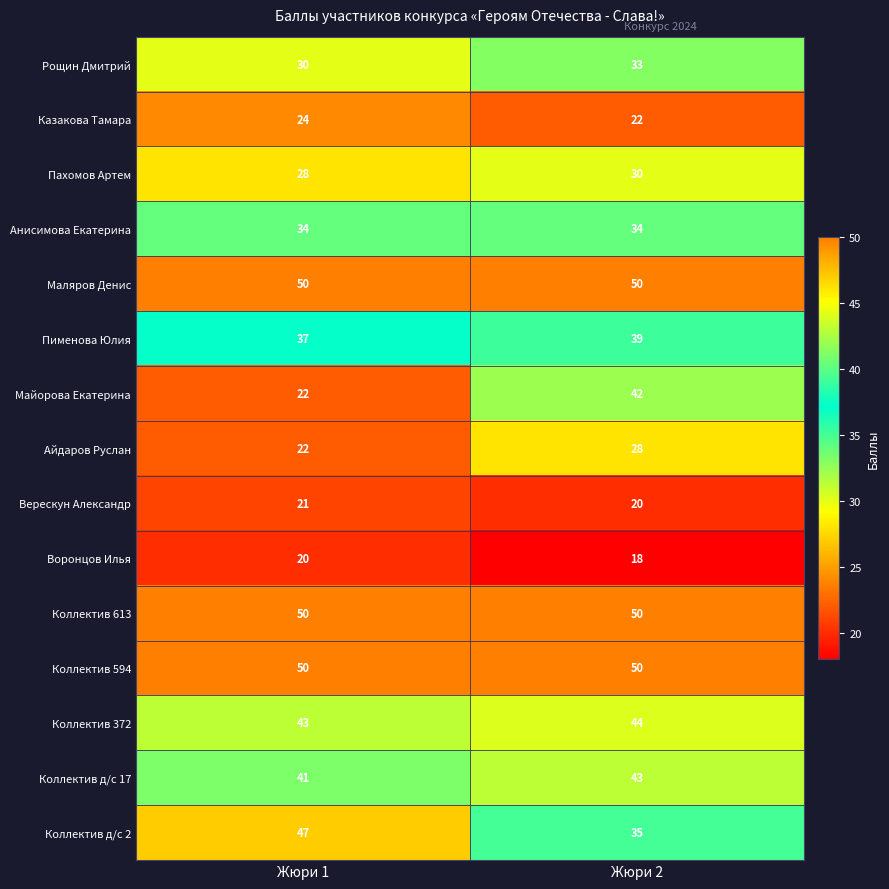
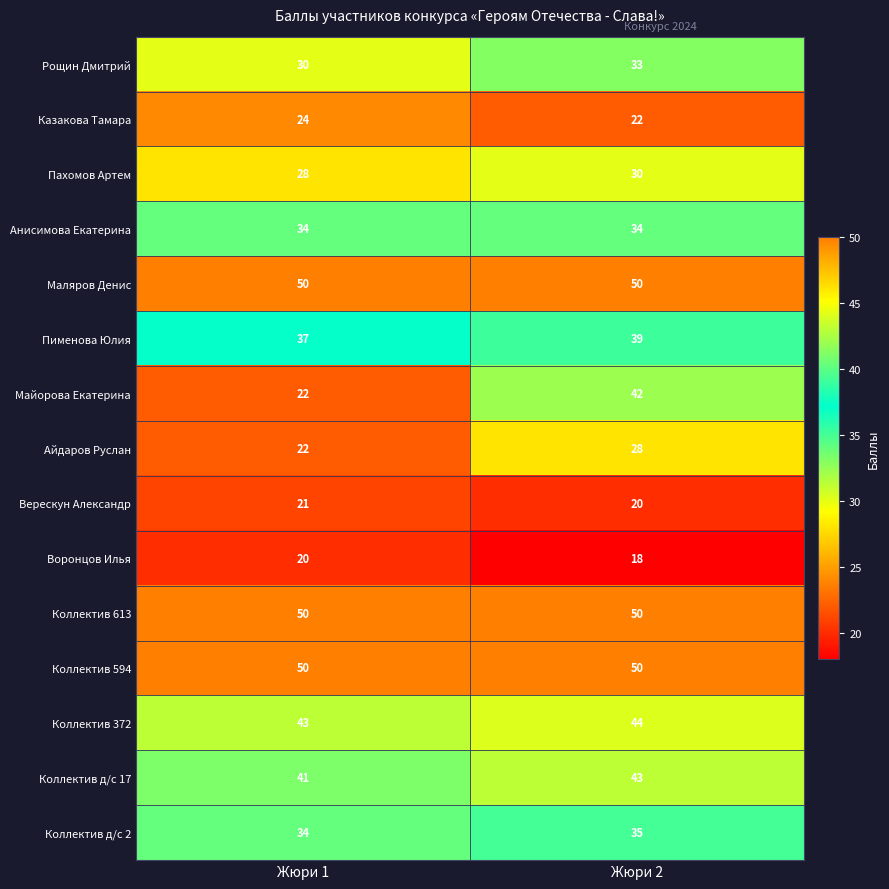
Коллектив д/с 2, Жюри 1: 47 -> 34
